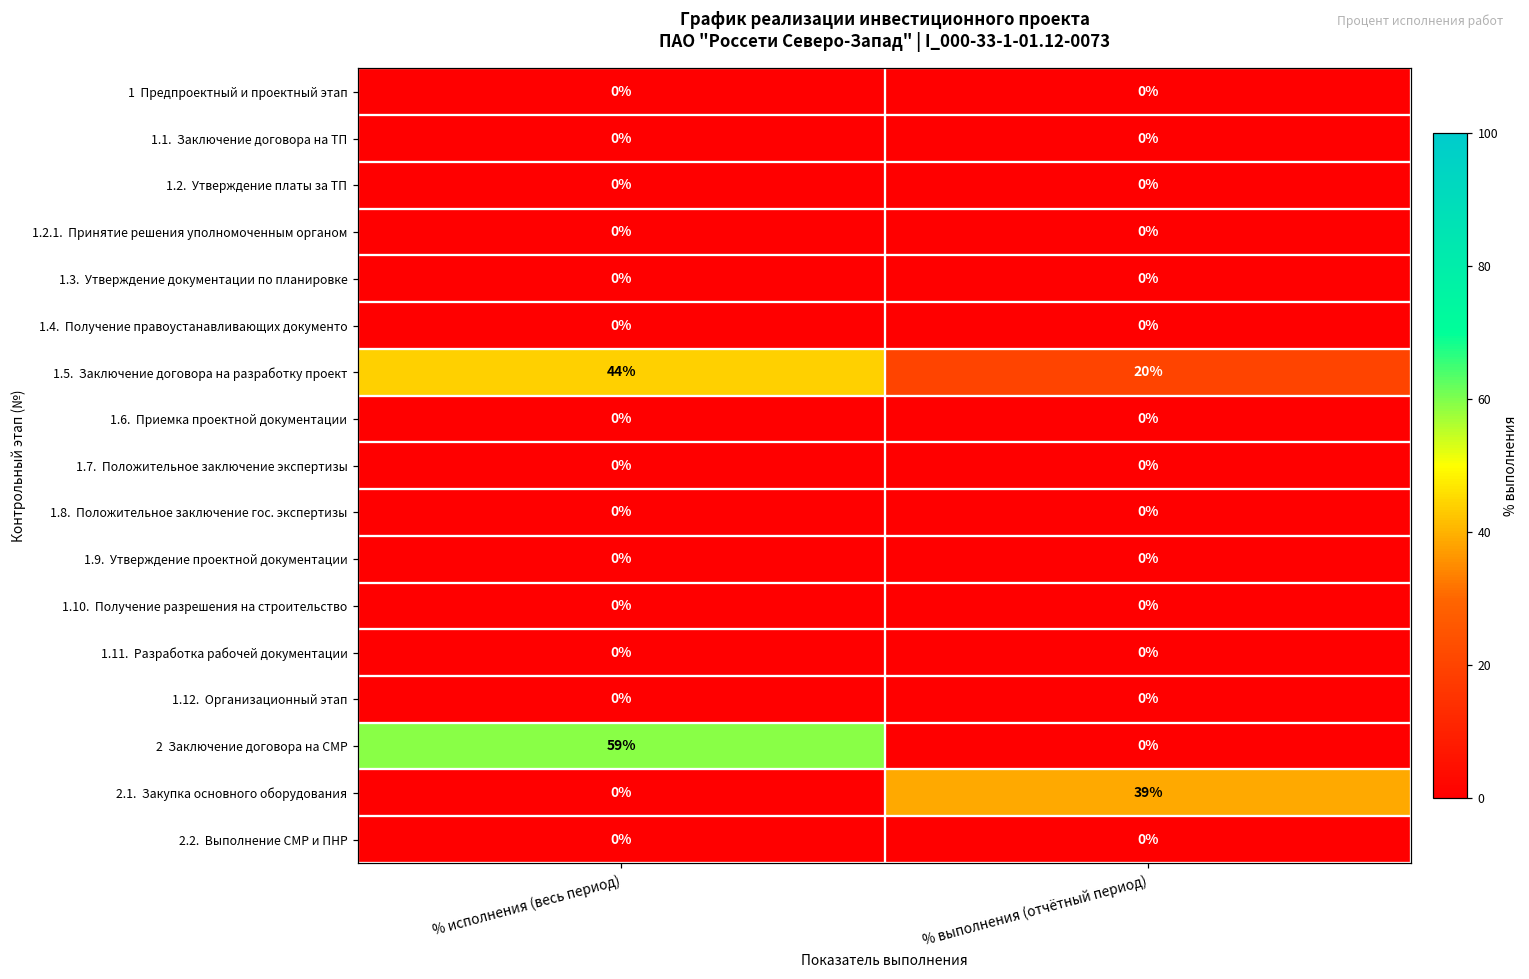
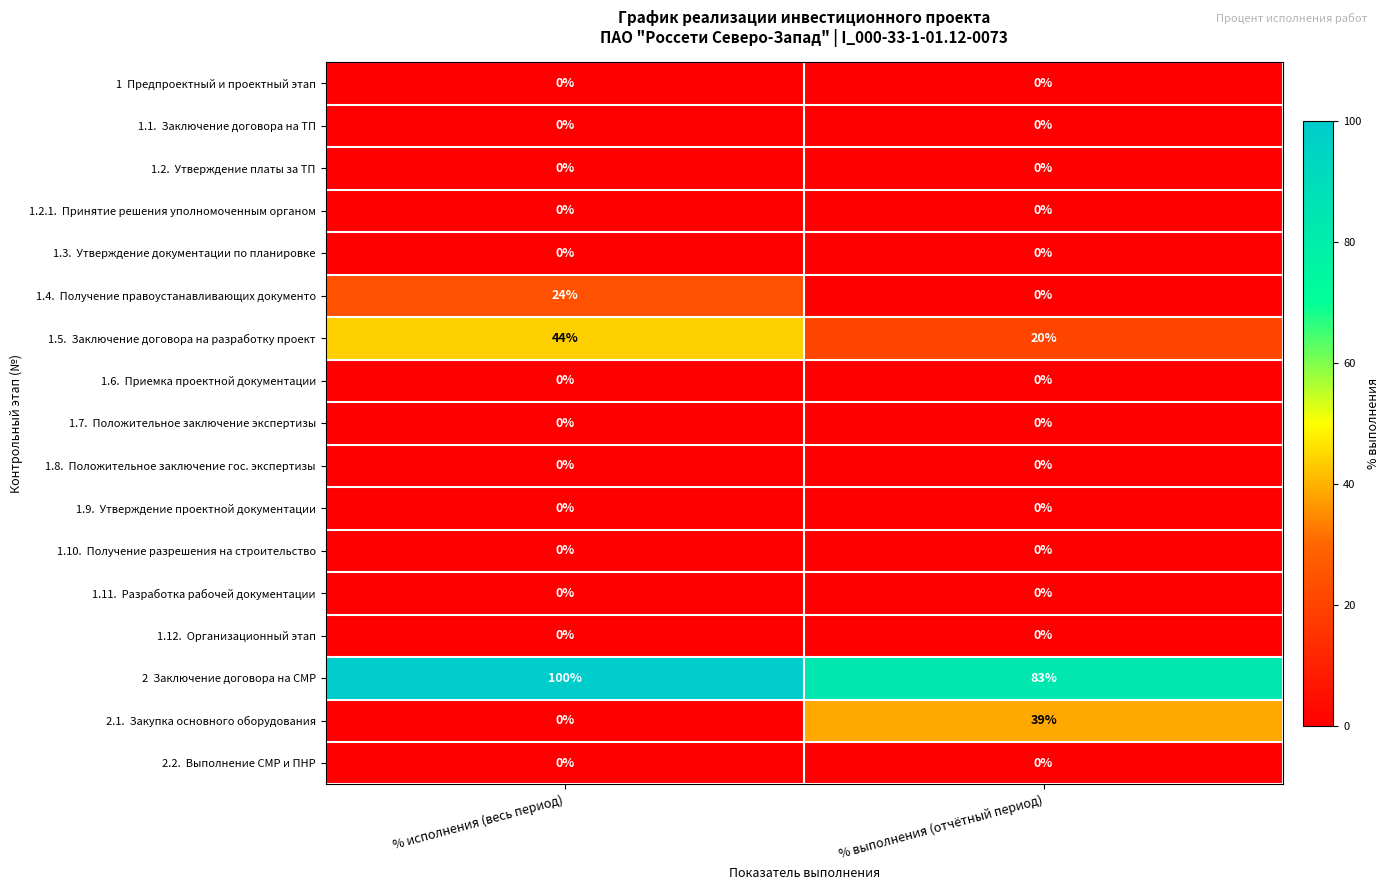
1.4. Получение правоустанавливающих документо, % исполнения (весь период): 0% -> 24%
2 Заключение договора на СМР, % исполнения (весь период): 59% -> 100%
2 Заключение договора на СМР, % выполнения (отчётный период): 0% -> 83%
